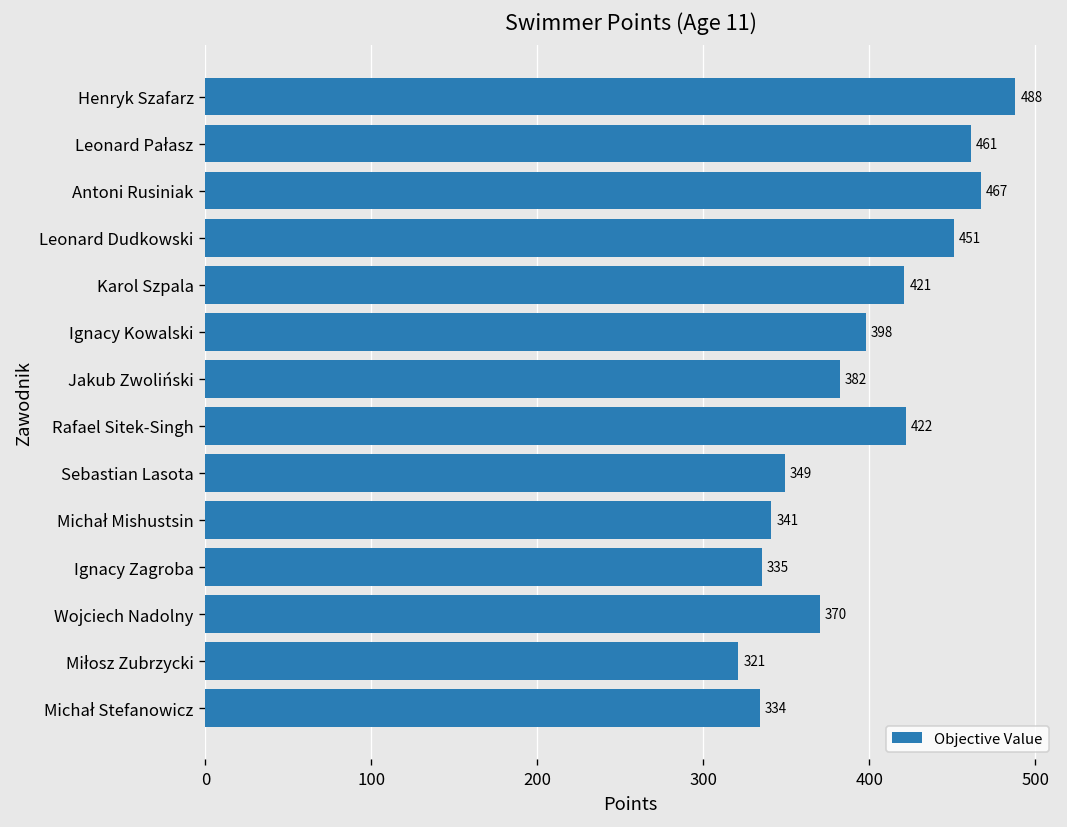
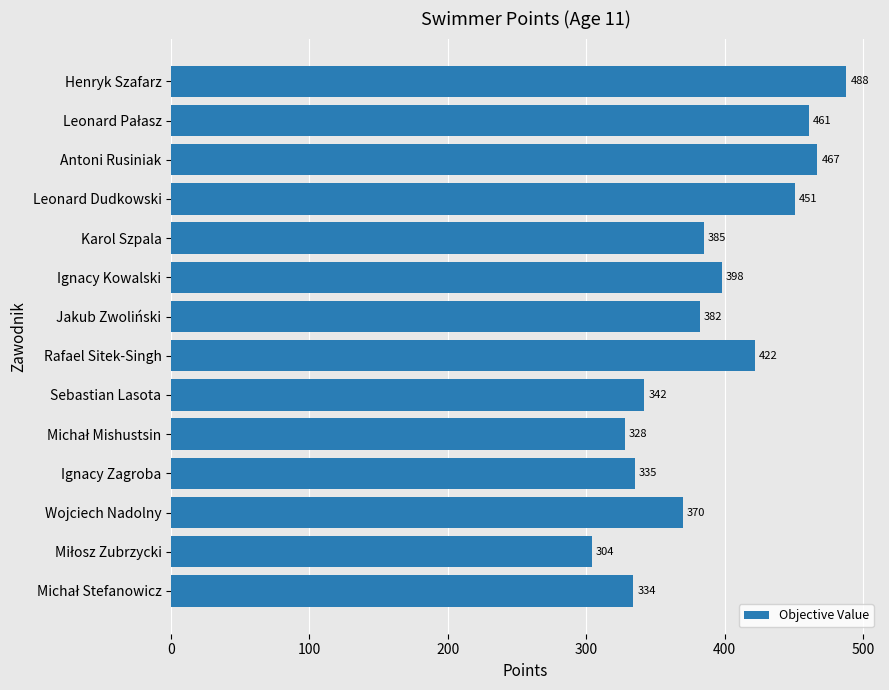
Karol Szpala: 421 -> 385
Sebastian Lasota: 349 -> 342
Michał Mishustsin: 341 -> 328
Miłosz Zubrzycki: 321 -> 304
